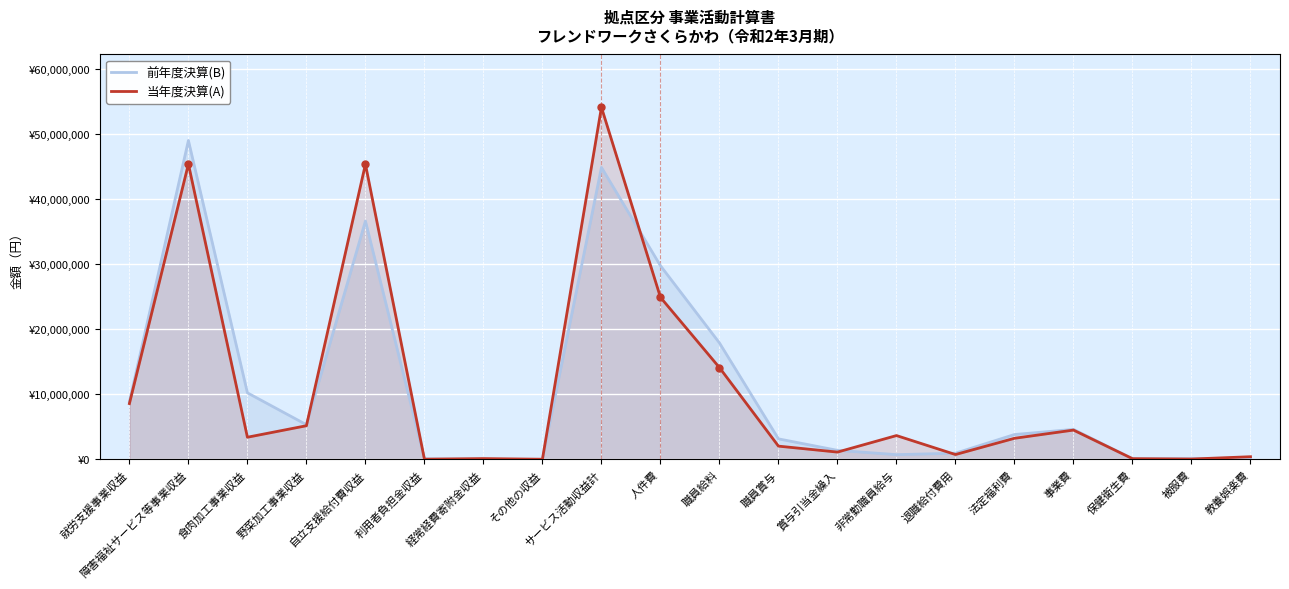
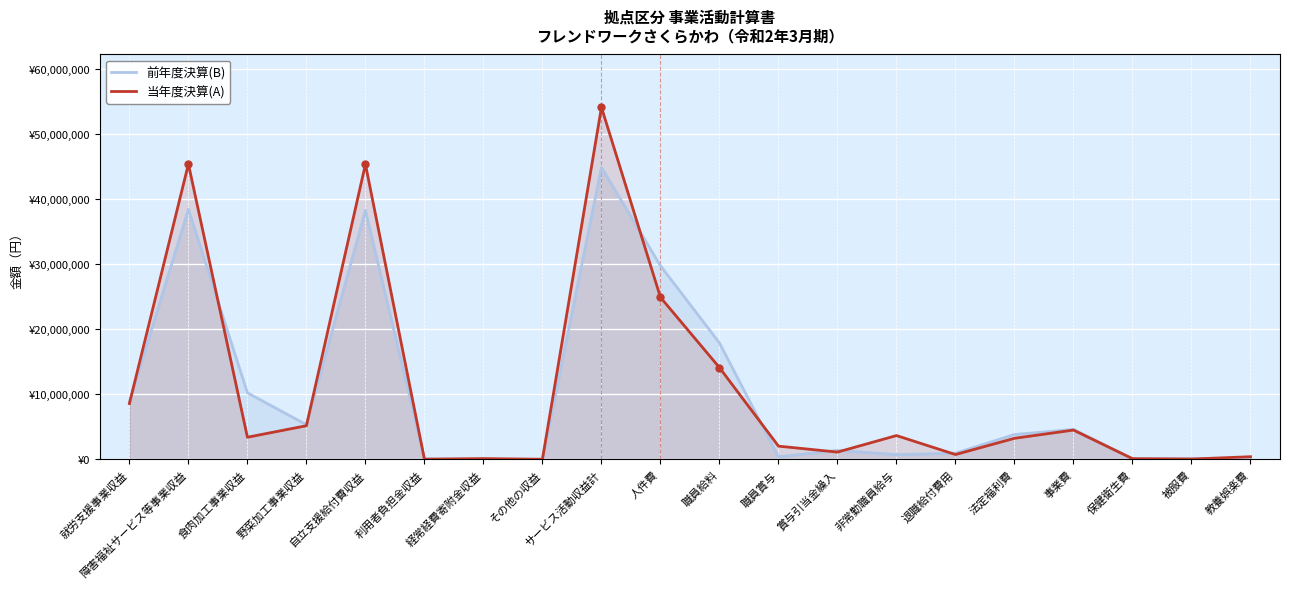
前年度決算(B), 障害福祉サービス等事業収益: ¥49,000,000 -> ¥38,000,000
前年度決算(B), 自立支援給付費収益: ¥37,000,000 -> ¥38,000,000
前年度決算(B), 職員賞与: ¥3,000,000 -> ¥0
